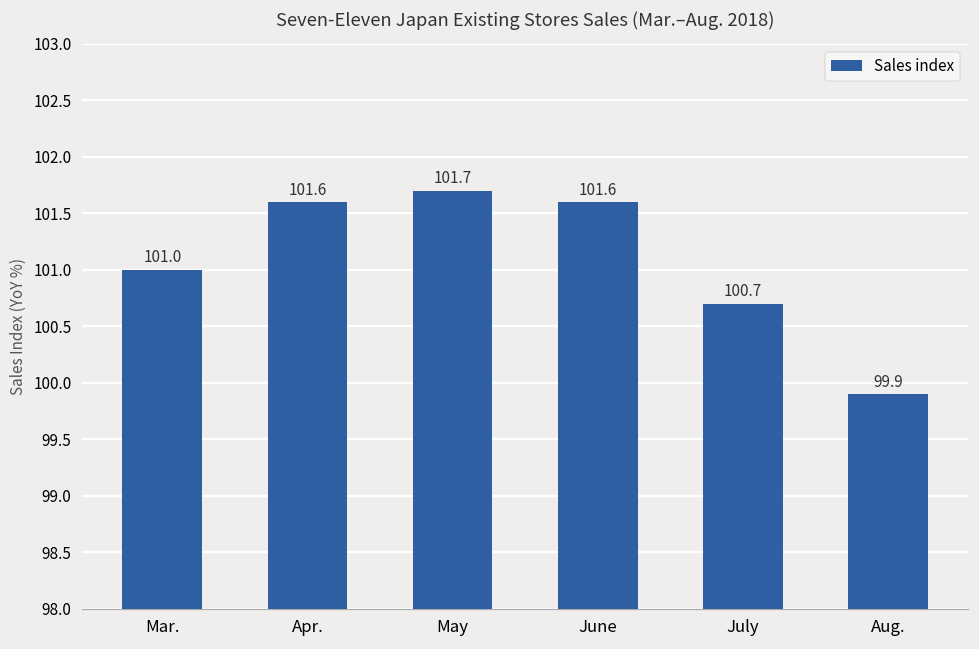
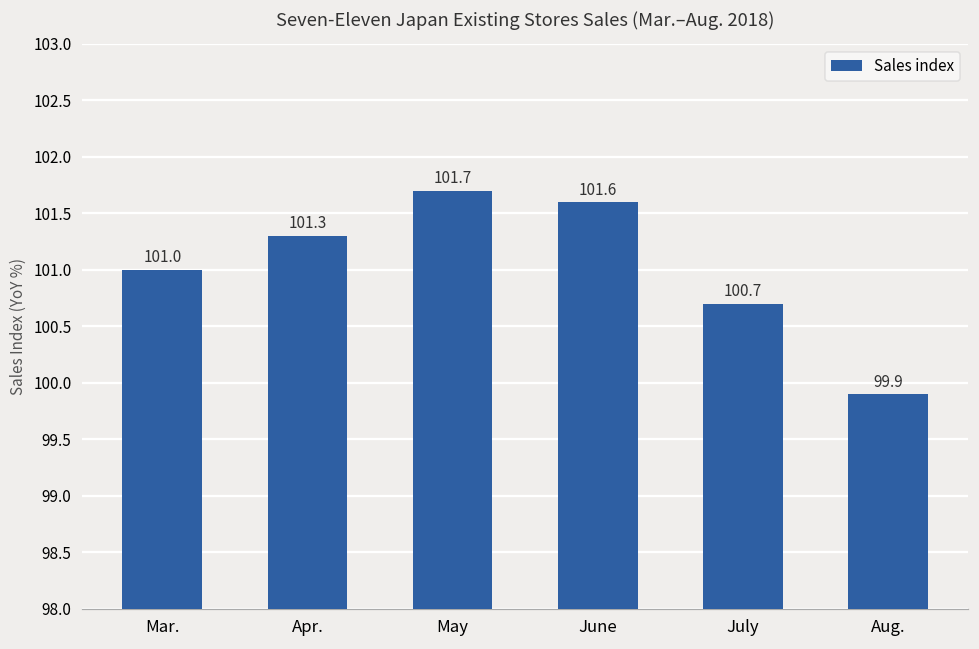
Apr.: 101.6 -> 101.3
